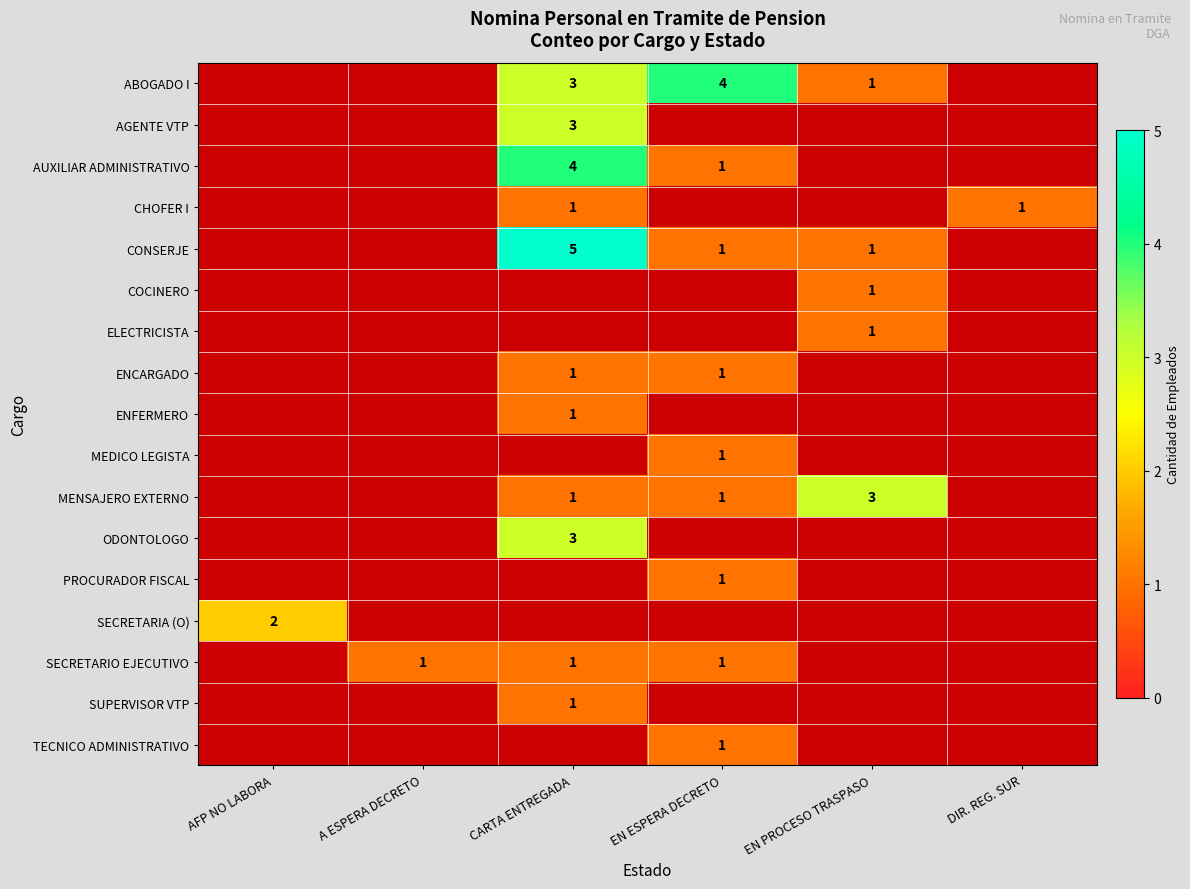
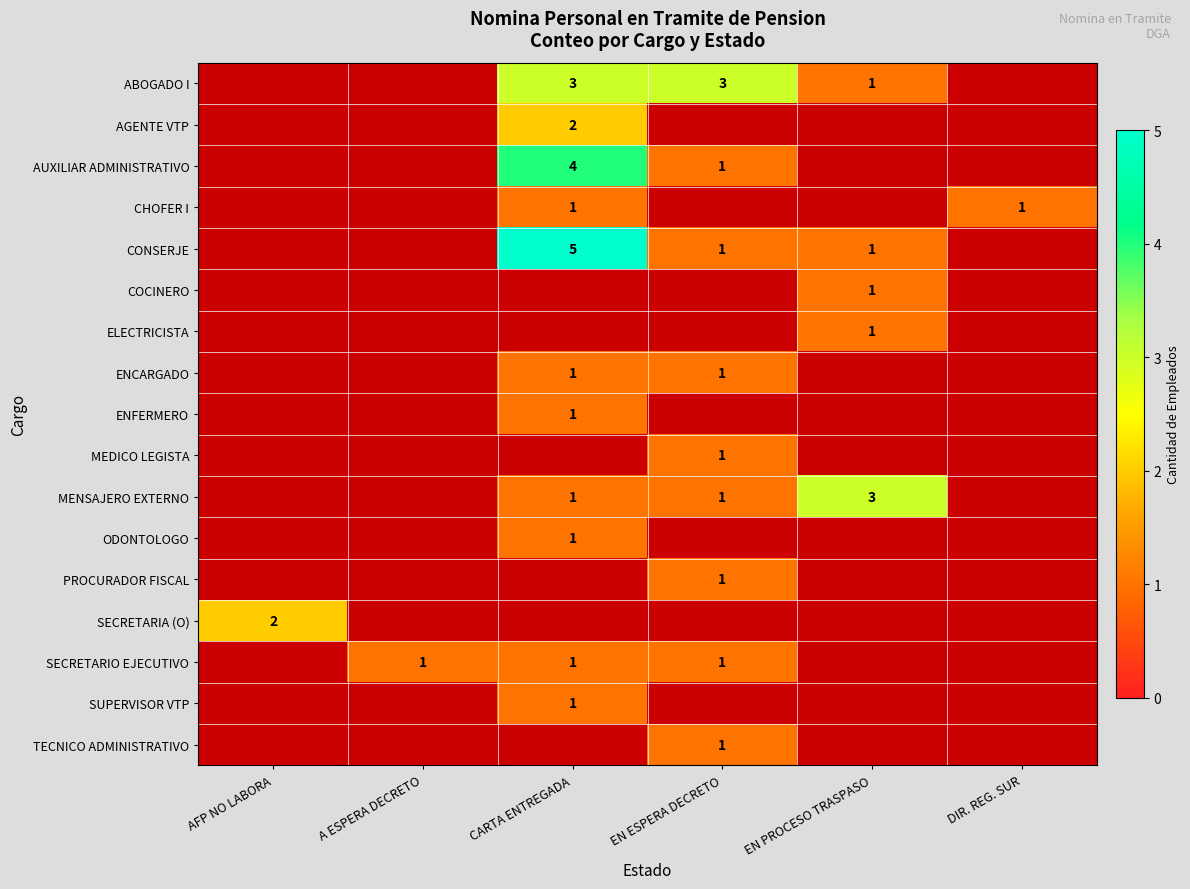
ABOGADO I, EN ESPERA DECRETO: 4 -> 3
AGENTE VTP, CARTA ENTREGADA: 3 -> 2
ODONTOLOGO, CARTA ENTREGADA: 3 -> 1
